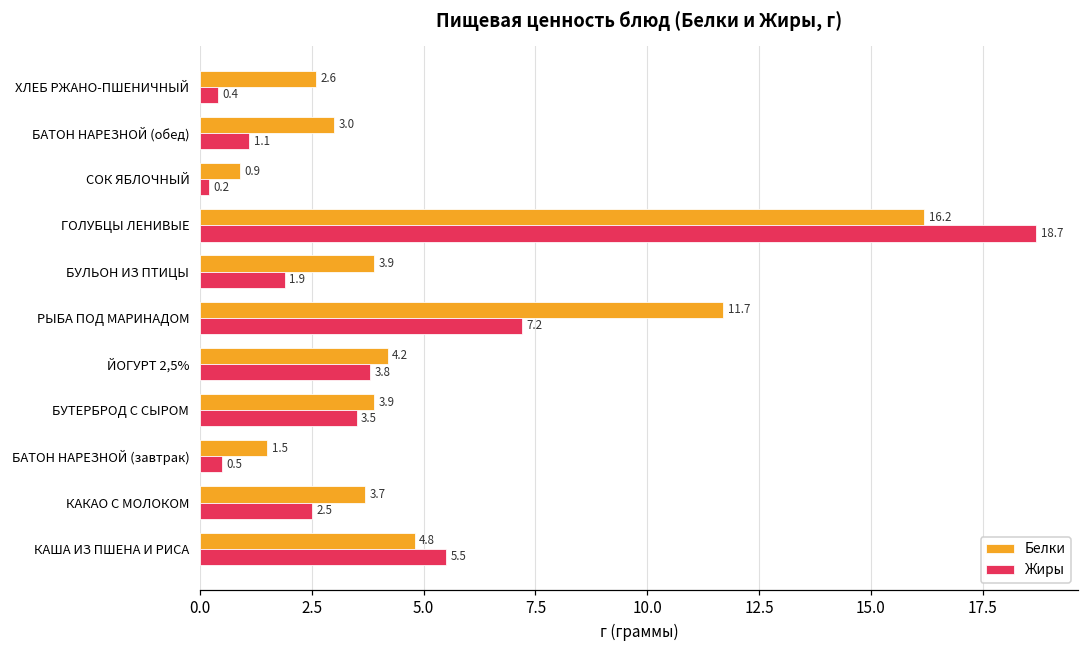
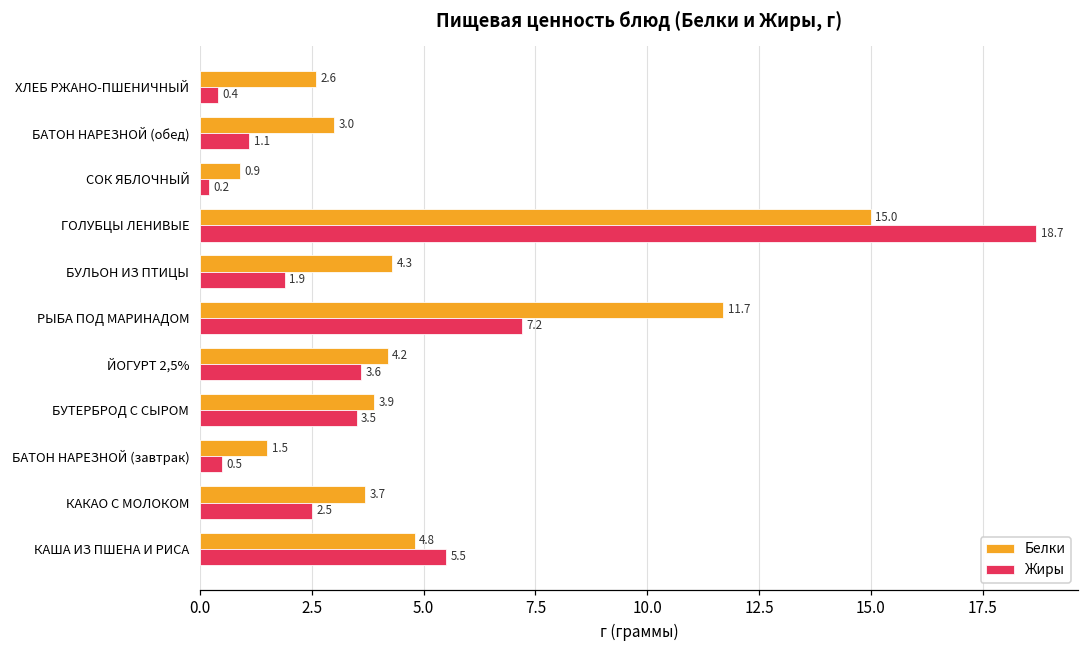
Белки, ГОЛУБЦЫ ЛЕНИВЫЕ: 16.2 -> 15.0
Белки, БУЛЬОН ИЗ ПТИЦЫ: 3.9 -> 4.3
Жиры, ЙОГУРТ 2,5%: 3.8 -> 3.6
